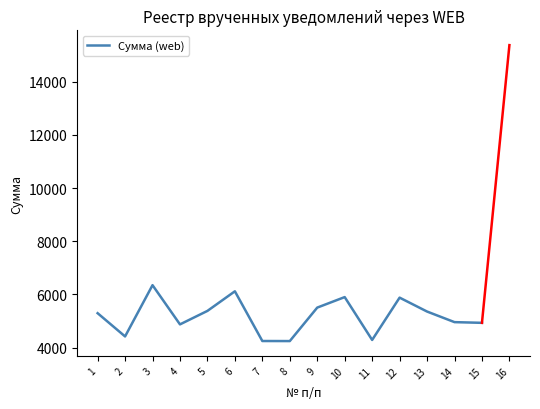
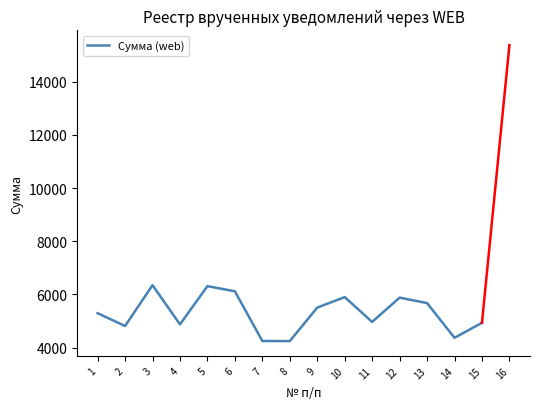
Сумма (web), 2: 4400 -> 4800
Сумма (web), 5: 5400 -> 6300
Сумма (web), 11: 4300 -> 5000
Сумма (web), 13: 5400 -> 5700
Сумма (web), 14: 5000 -> 4400
